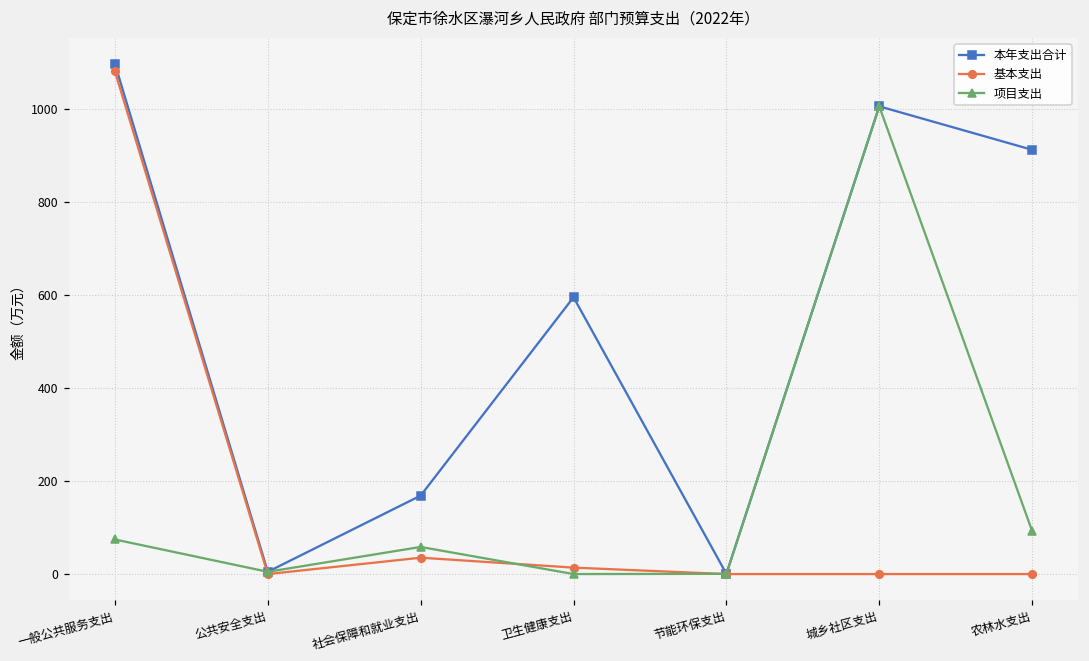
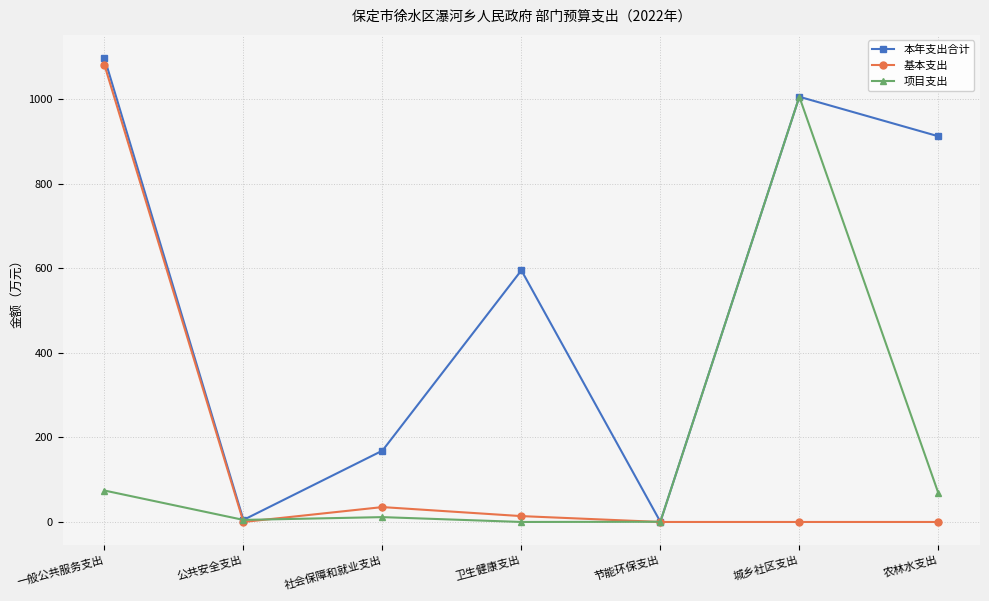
项目支出, 社会保障和就业支出: 60 -> 10
项目支出, 农林水支出: 90 -> 70
